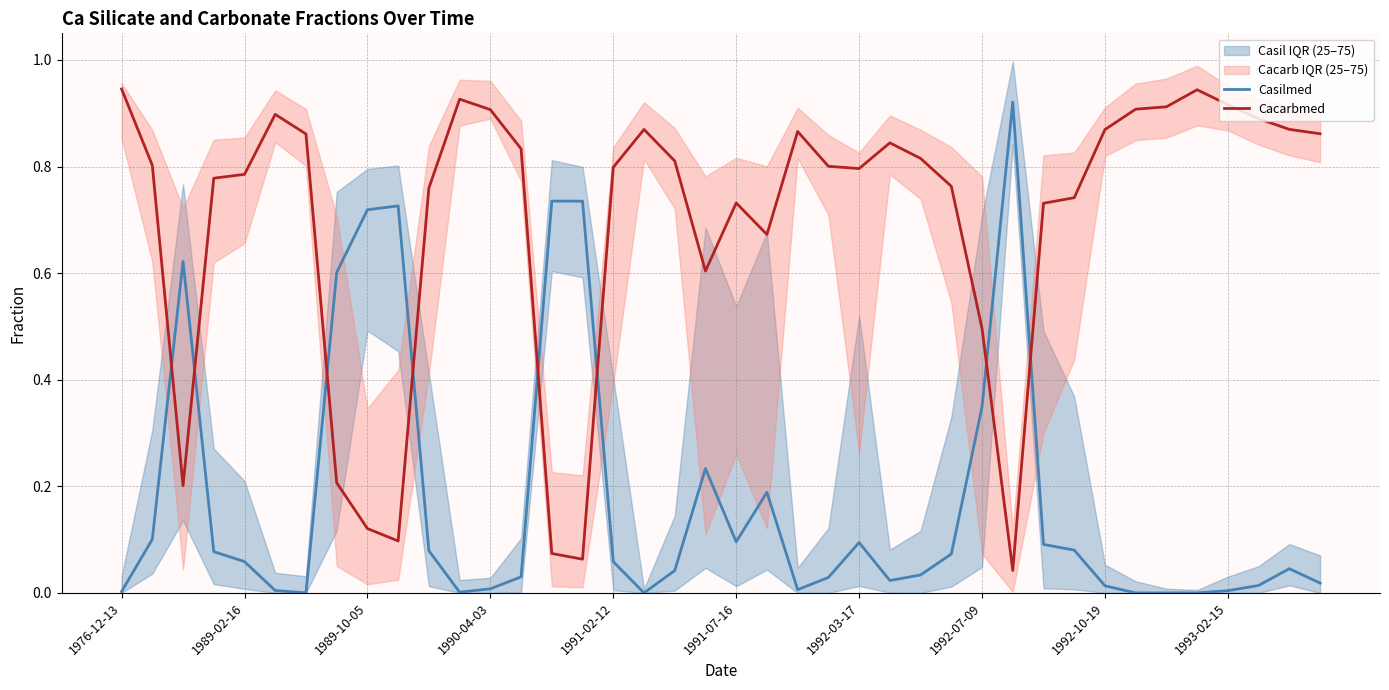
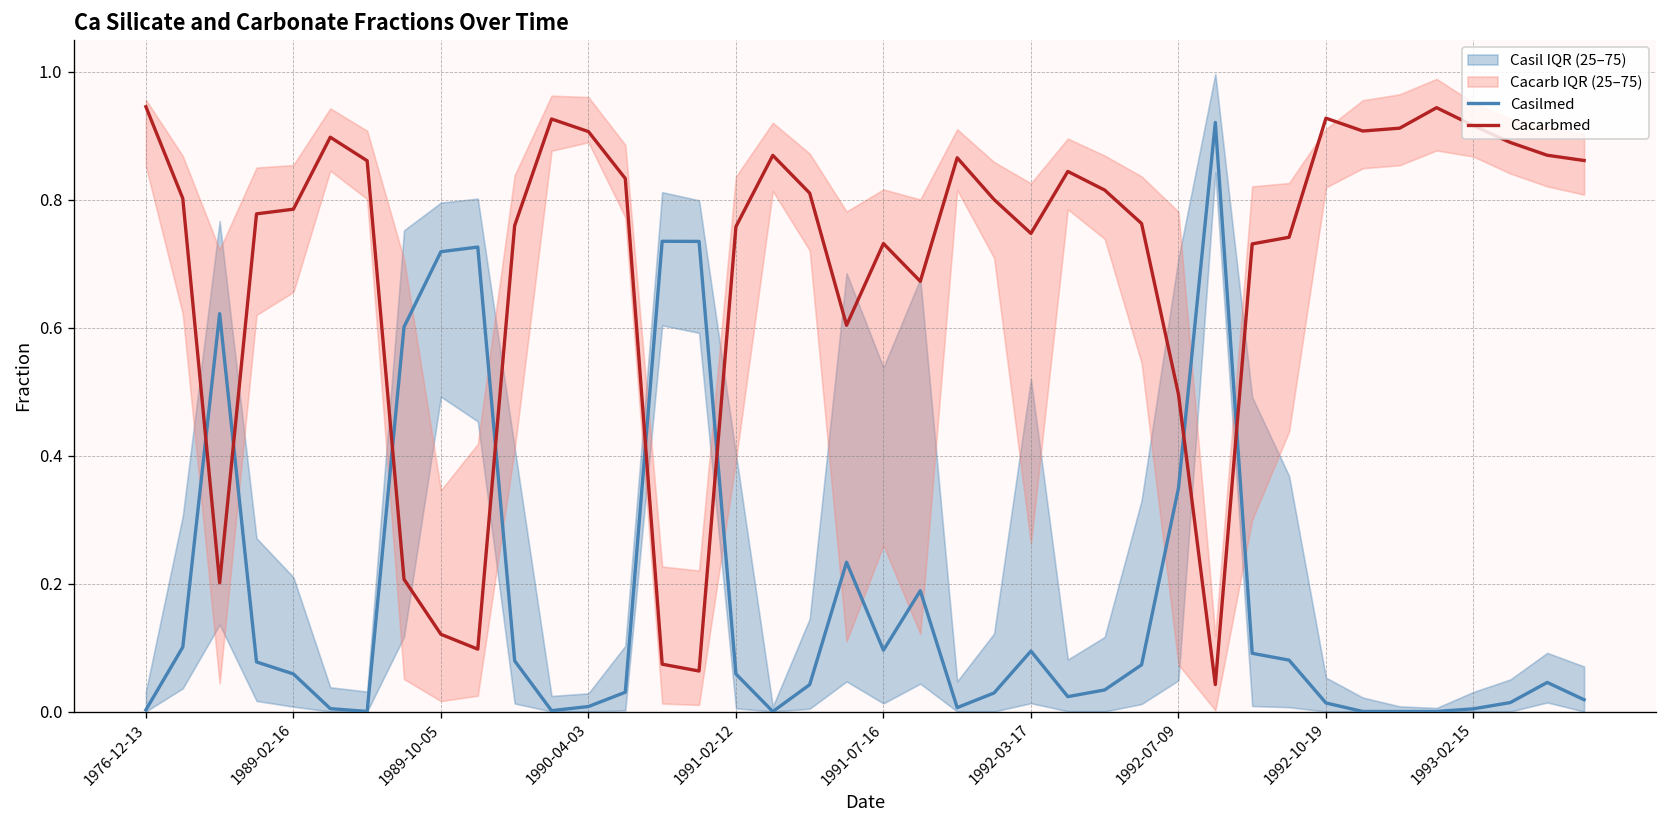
Cacarbmed, 1991-02-12: 0.80 -> 0.76
Cacarbmed, 1992-03-17: 0.80 -> 0.75
Cacarbmed, 1992-10-19: 0.87 -> 0.93
